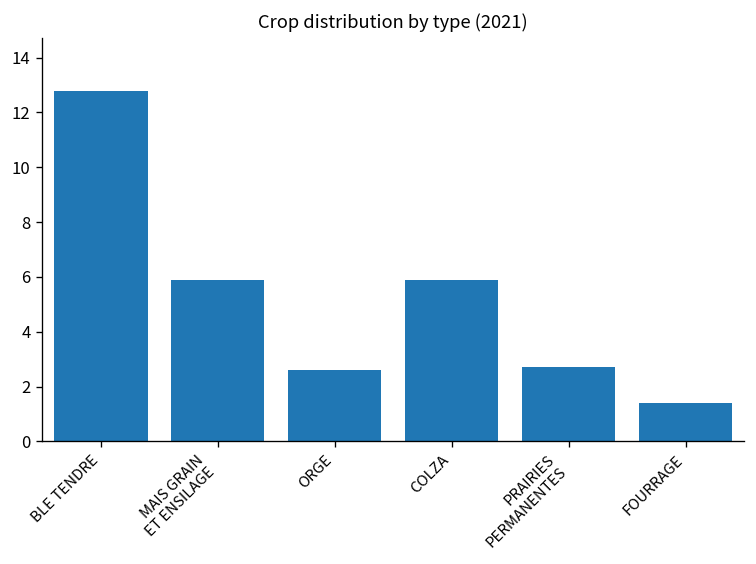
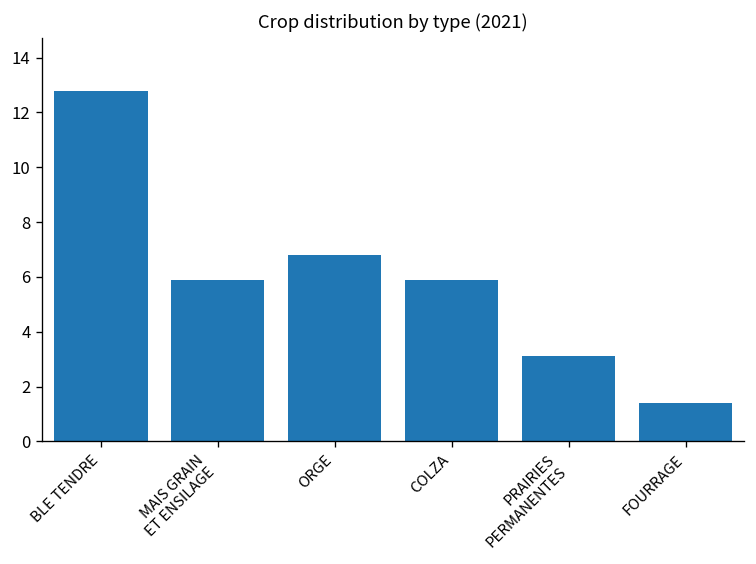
ORGE: 2.6 -> 6.8
PRAIRIES PERMANENTES: 2.7 -> 3.1
